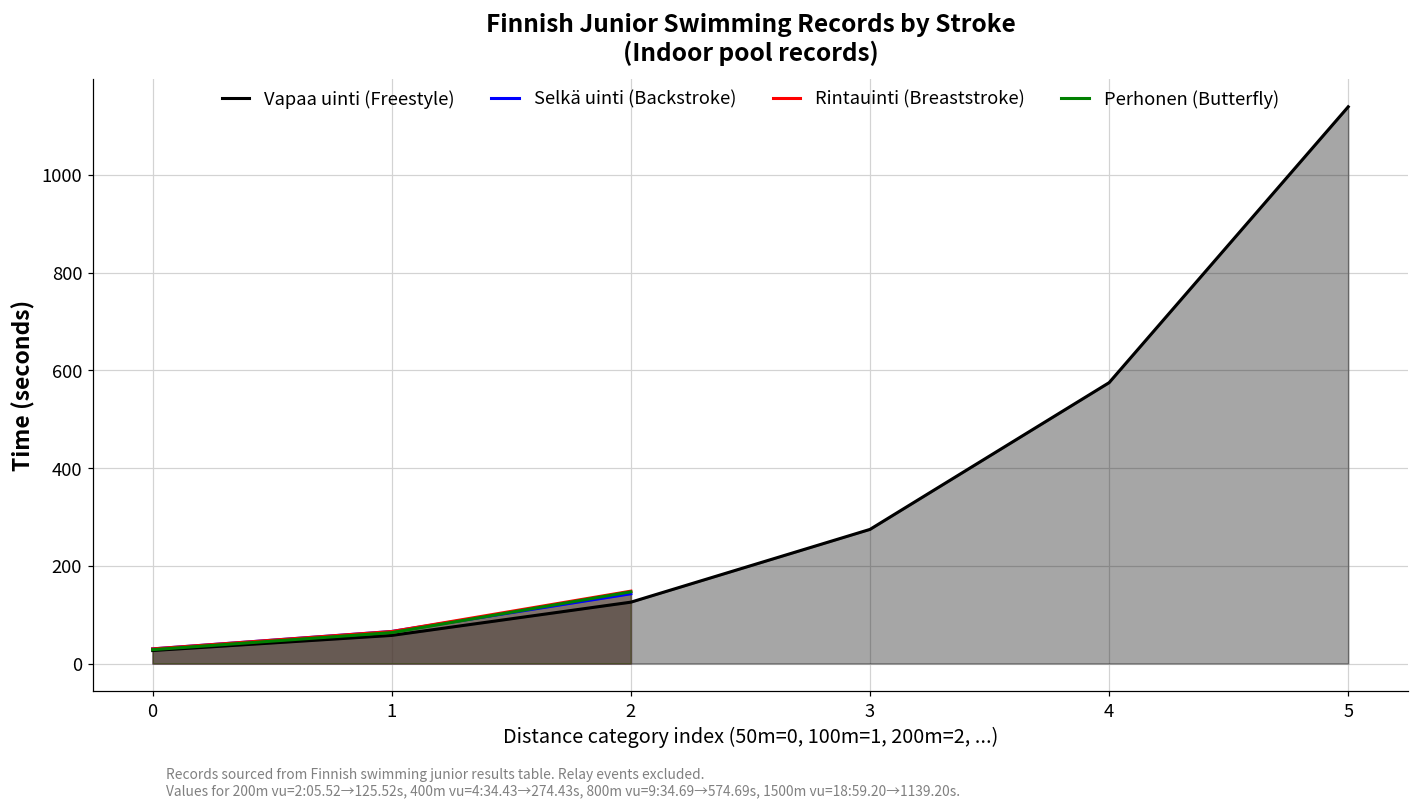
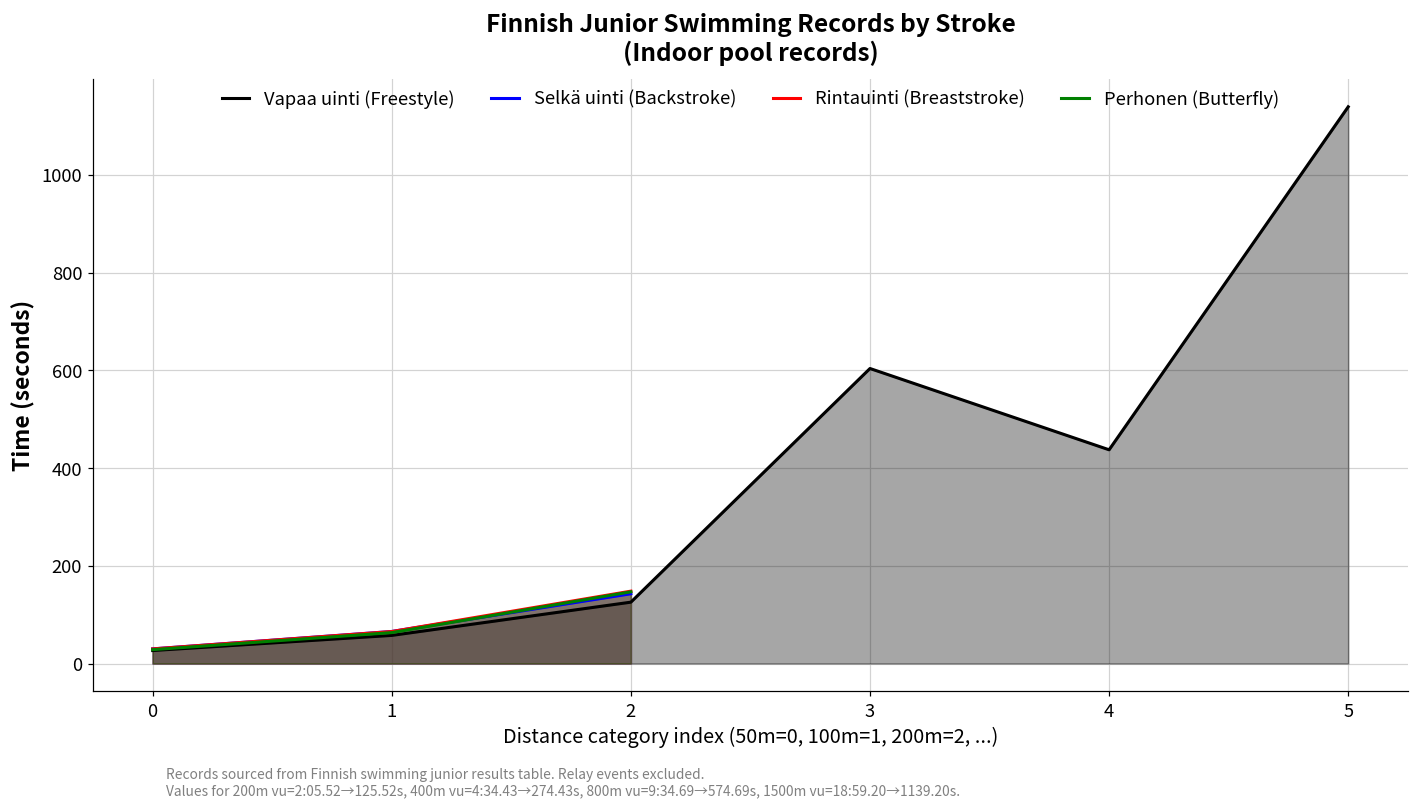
Vapaa uinti (Freestyle), 3: 270 -> 600
Vapaa uinti (Freestyle), 4: 570 -> 440
